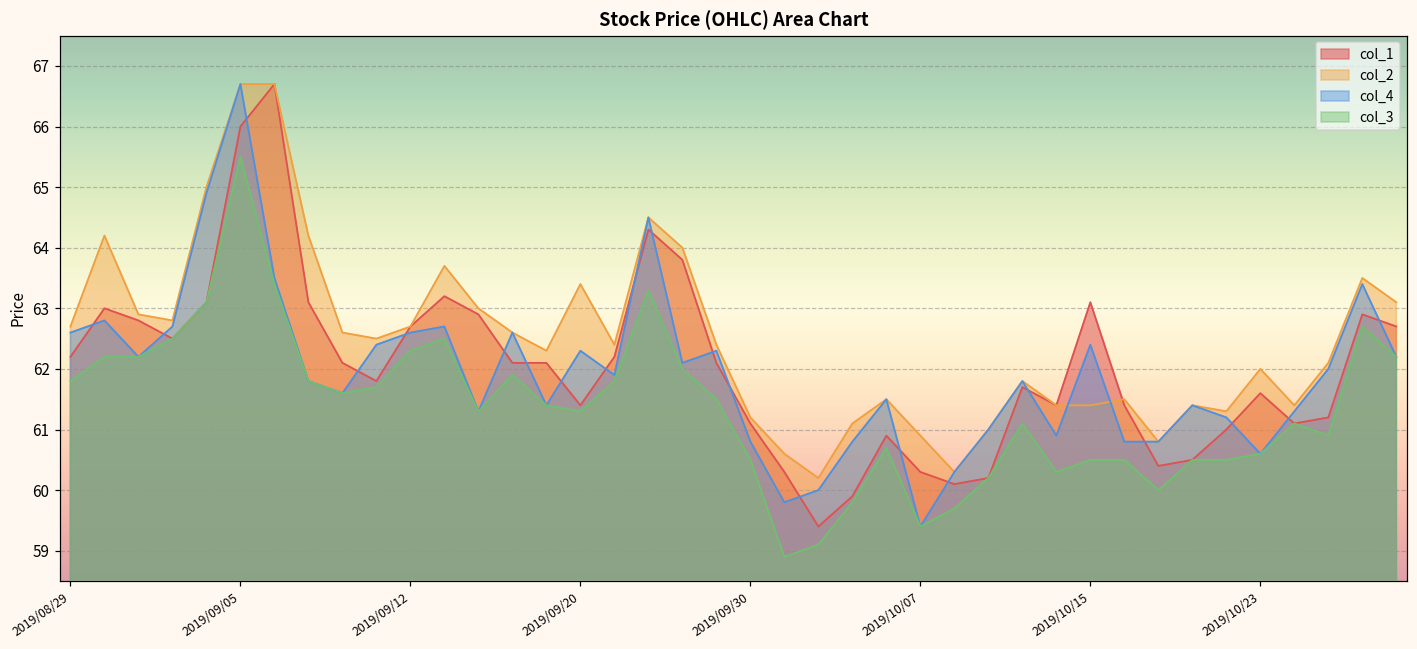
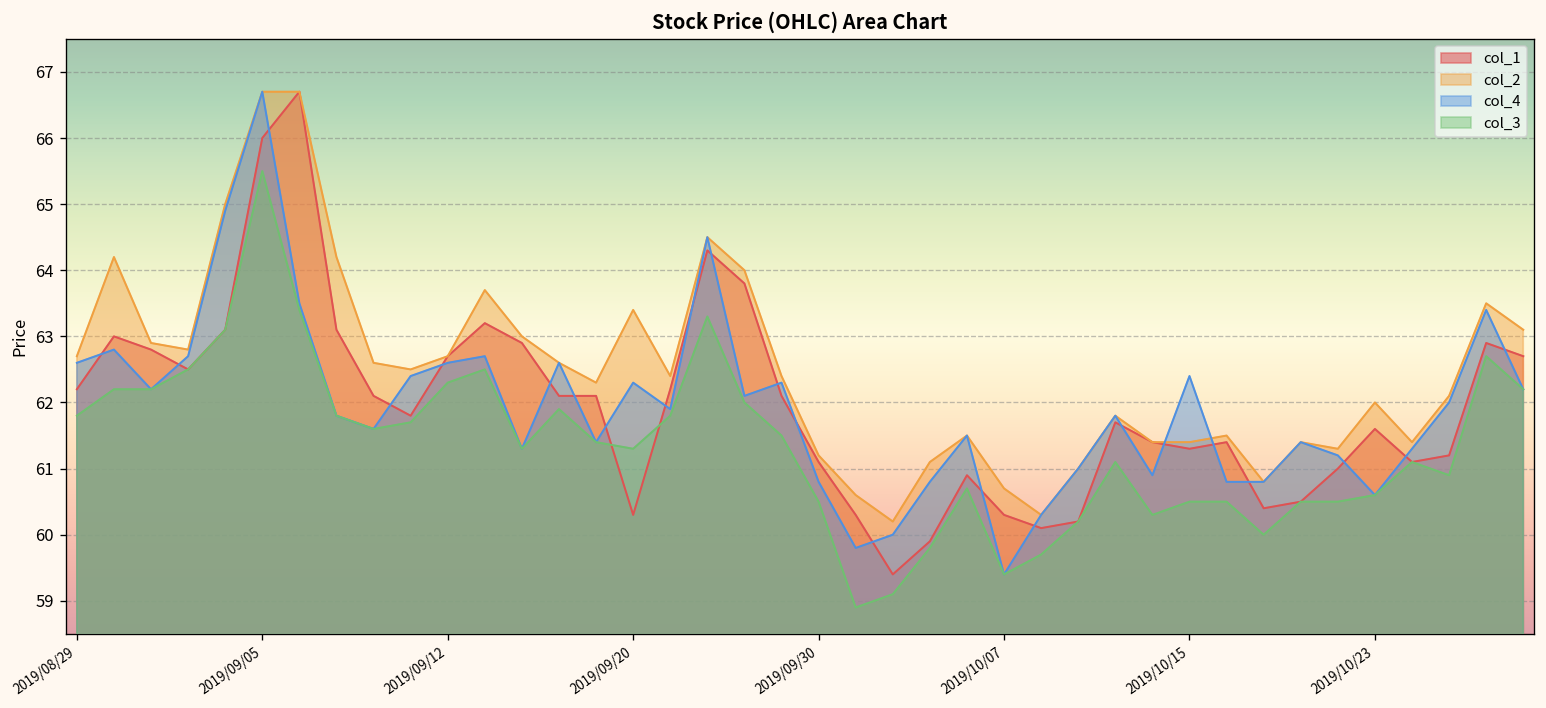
col_1, 2019/09/20: 61.4 -> 60.3
col_2, 2019/10/07: 60.9 -> 60.7
col_1, 2019/10/15: 63.1 -> 61.3
